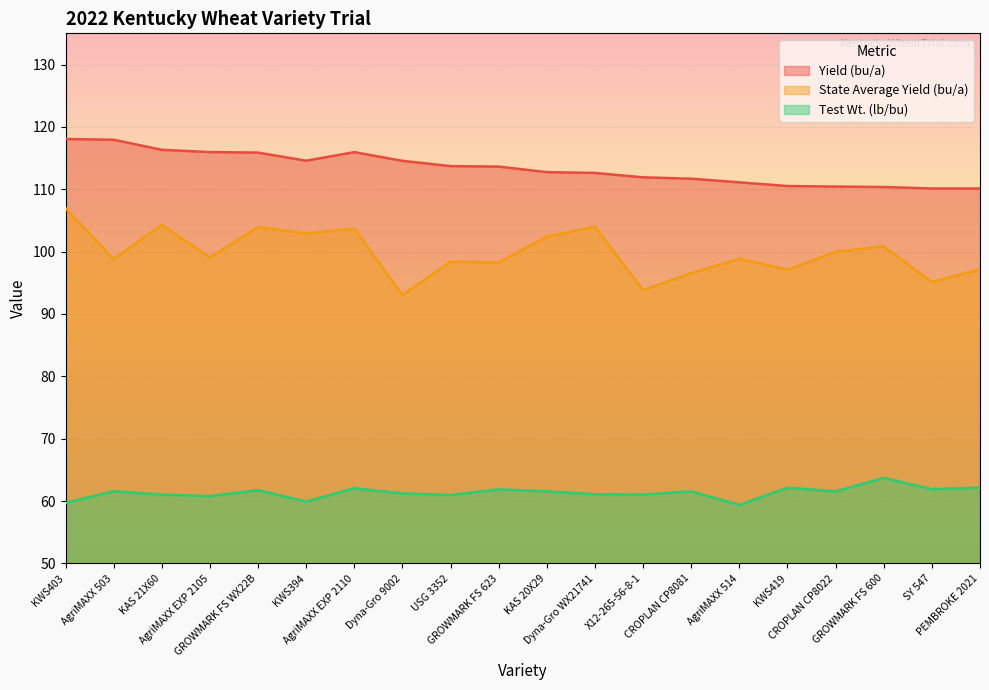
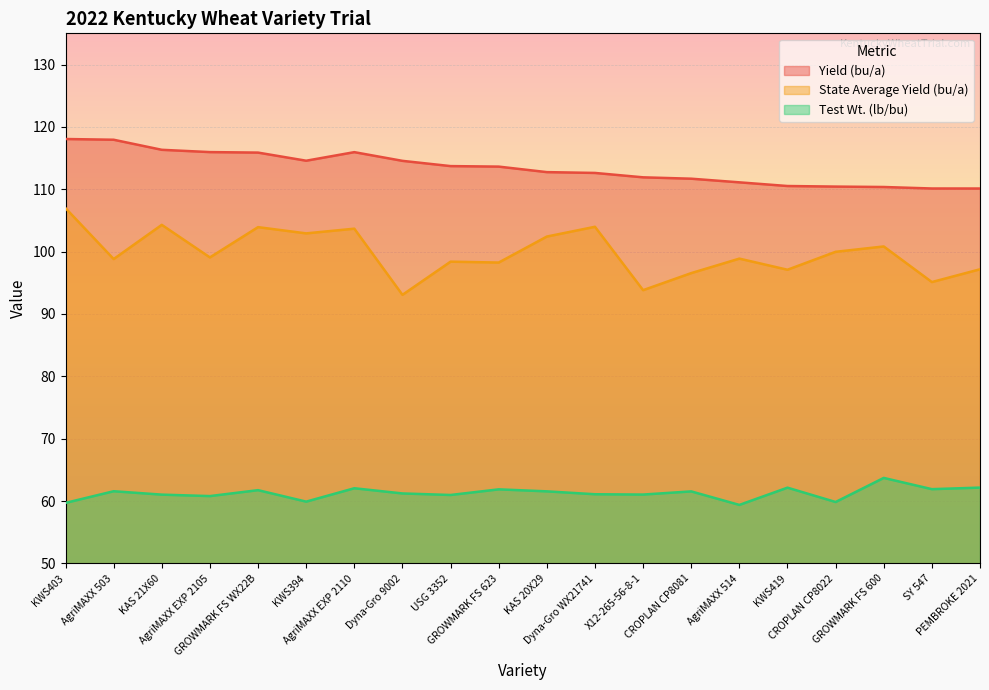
Test Wt. (lb/bu), CROPLAN CP8022: 62 -> 60
